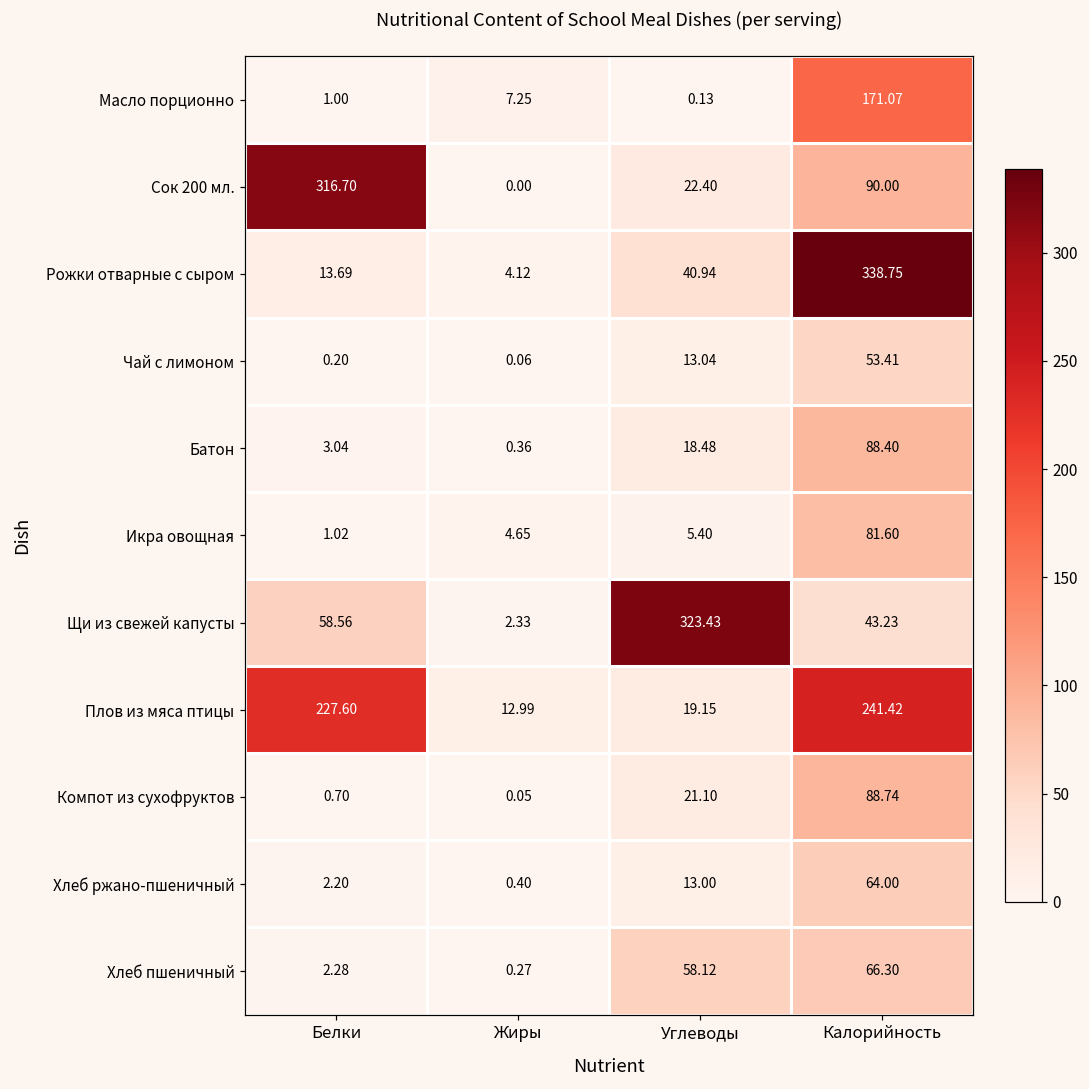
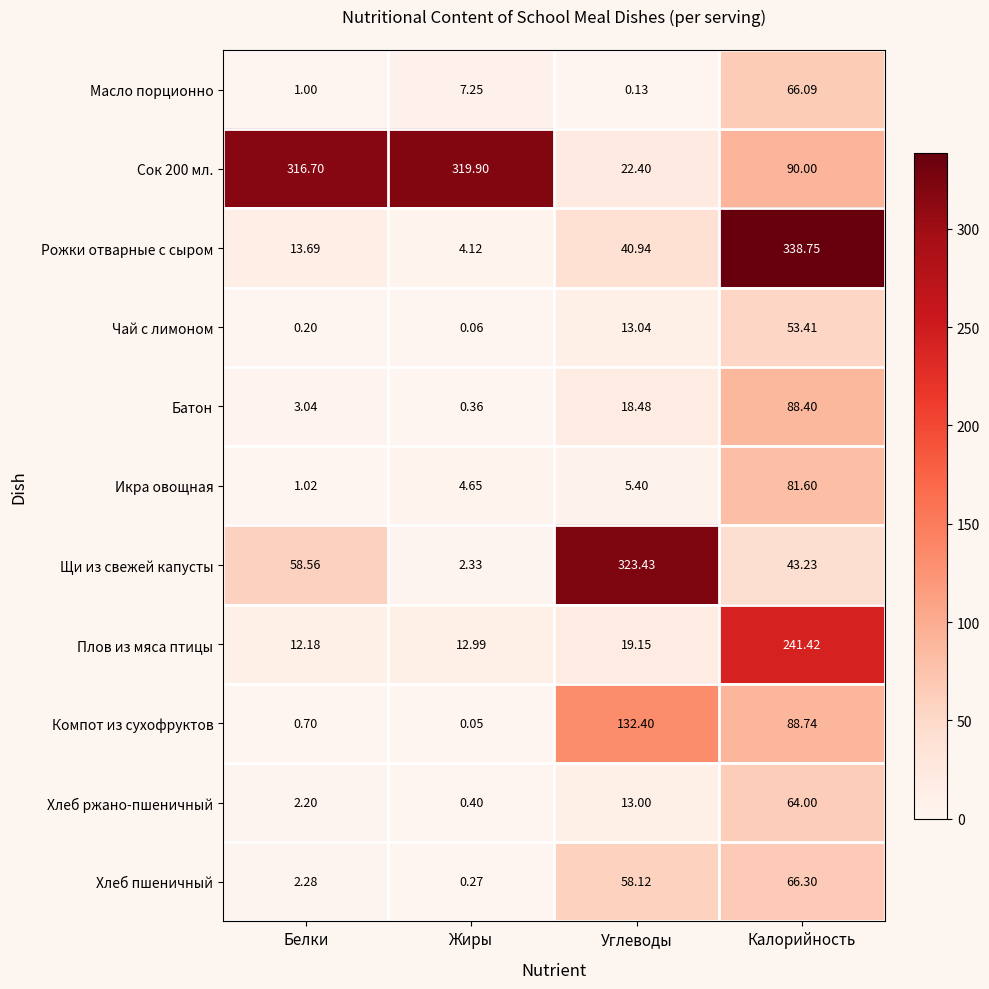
Масло порционно, Калорийность: 171.07 -> 66.09
Сок 200 мл., Жиры: 0.00 -> 319.90
Плов из мяса птицы, Белки: 227.60 -> 12.18
Компот из сухофруктов, Углеводы: 21.10 -> 132.40
